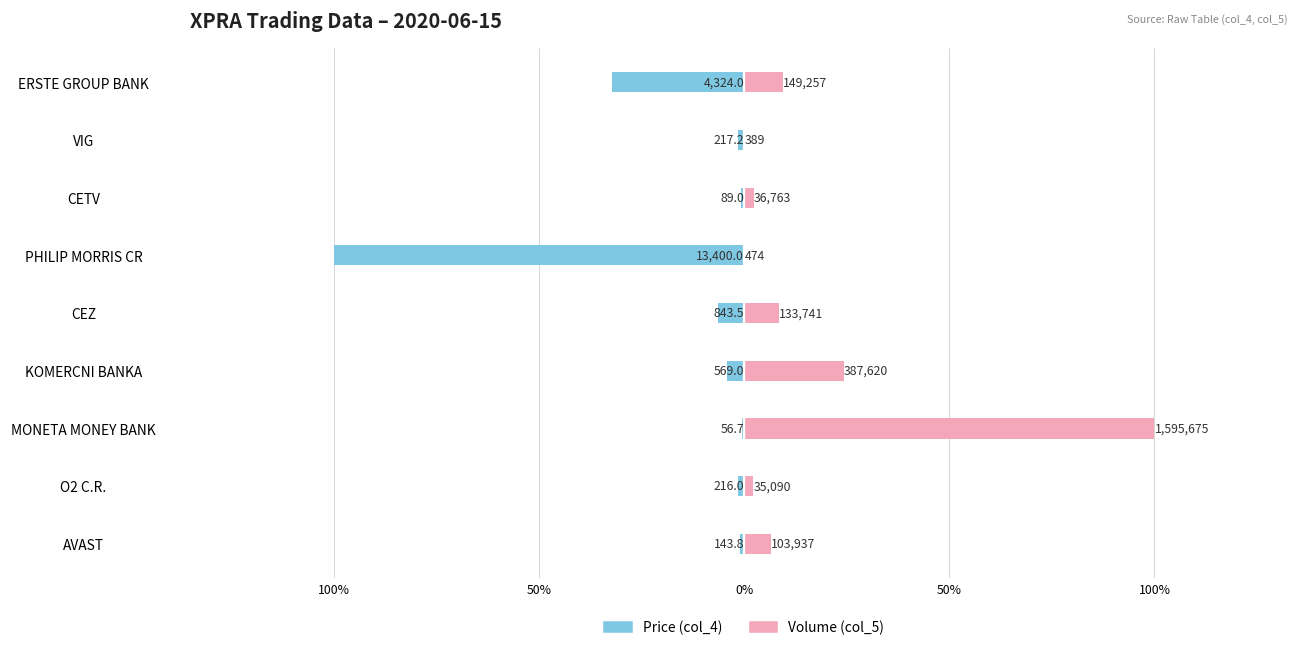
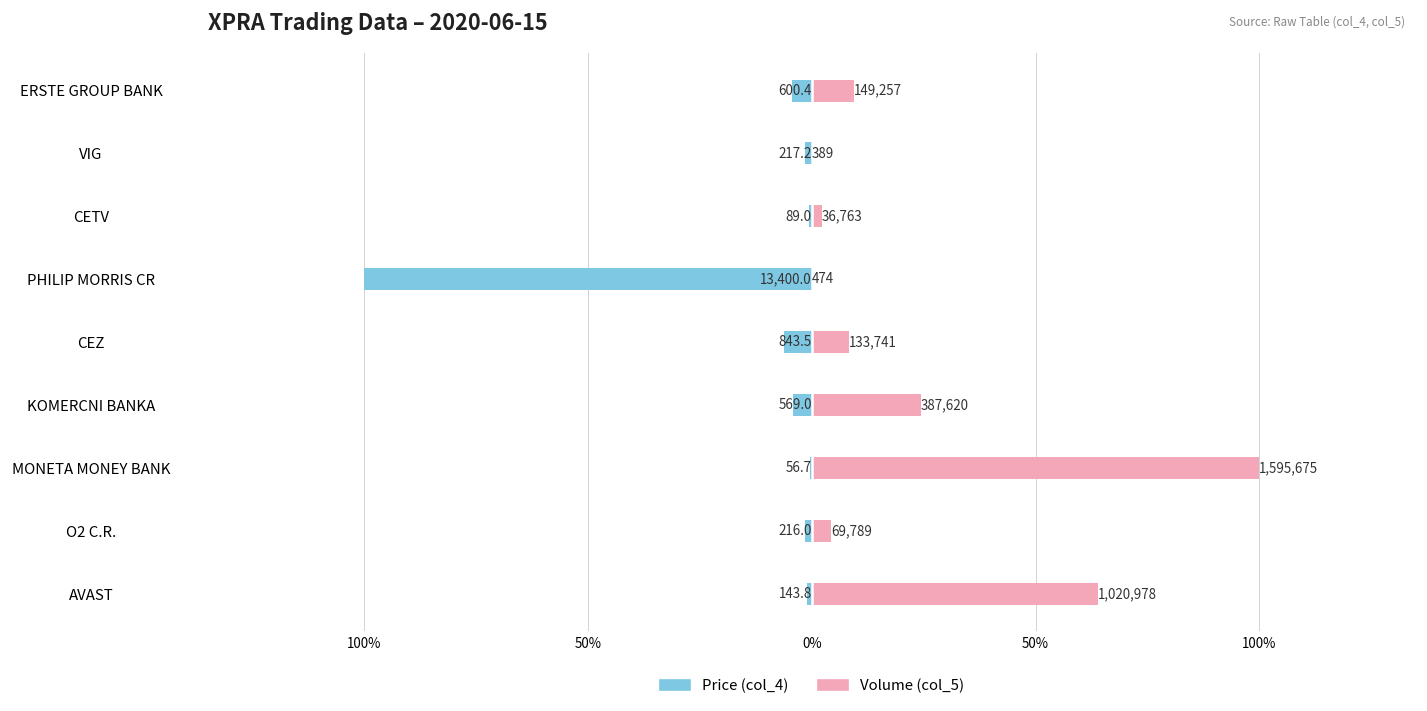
Price (col_4), ERSTE GROUP BANK: 4,324.0 -> 600.4
Volume (col_5), O2 C.R.: 35,090 -> 69,789
Volume (col_5), AVAST: 103,937 -> 1,020,978
